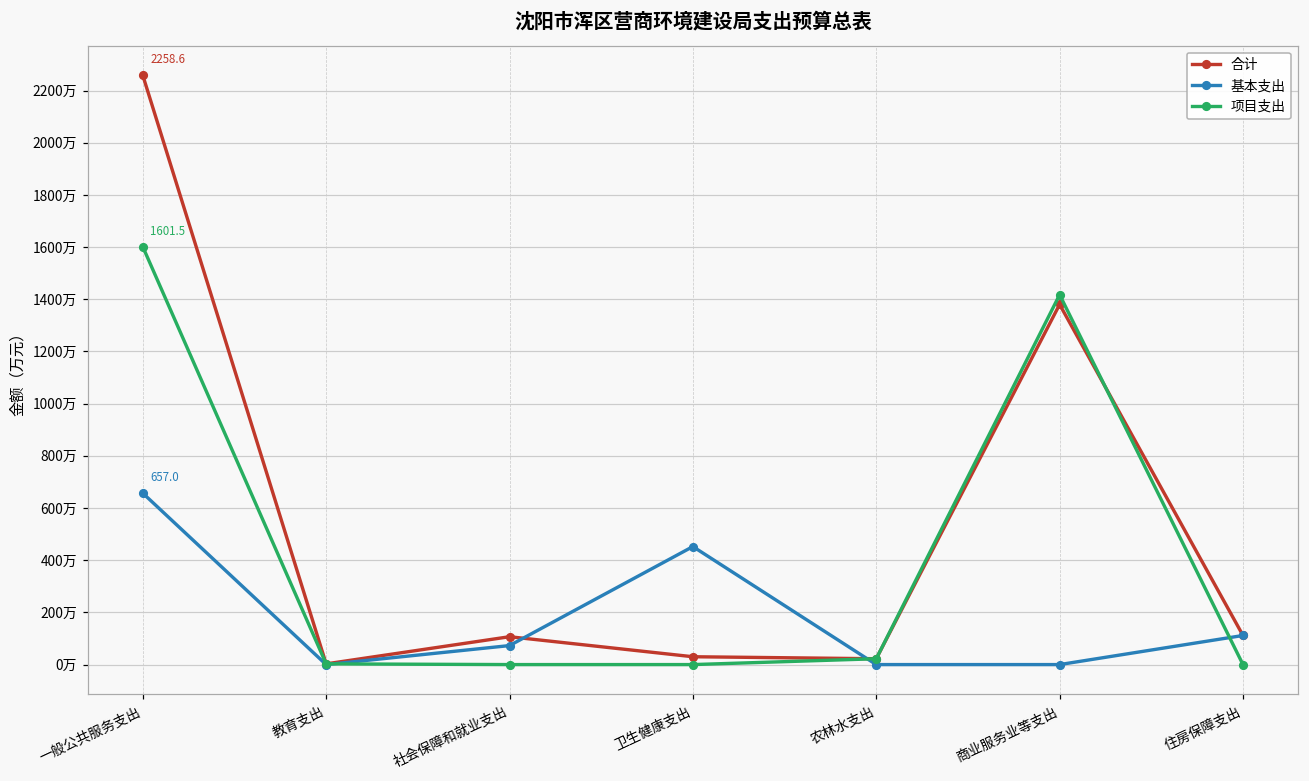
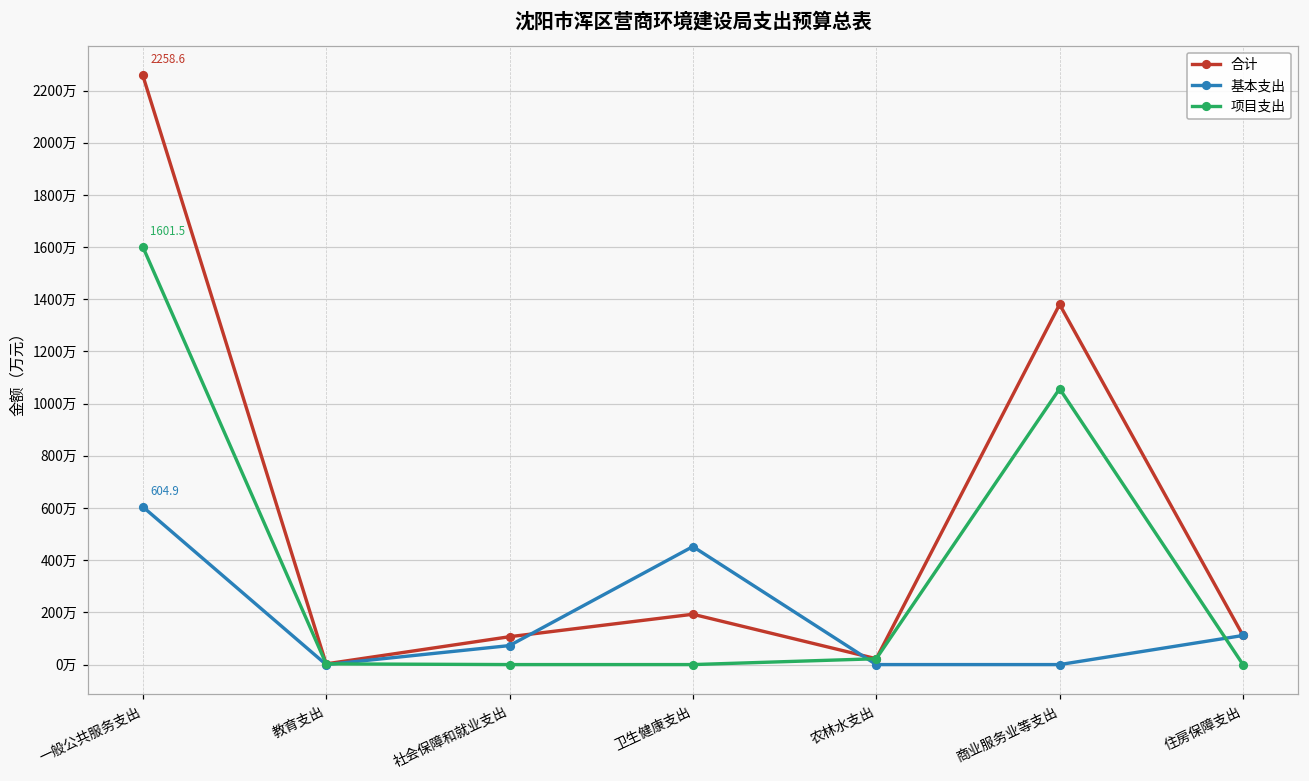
基本支出, 一般公共服务支出: 657.0 -> 604.9
合计, 卫生健康支出: 30万 -> 190万
项目支出, 商业服务业等支出: 1420万 -> 1060万
